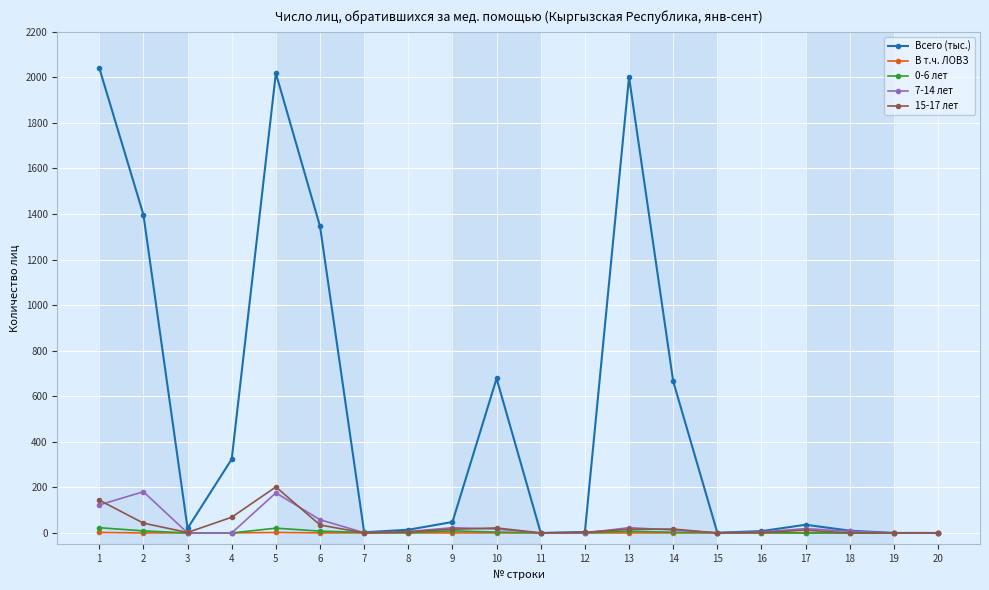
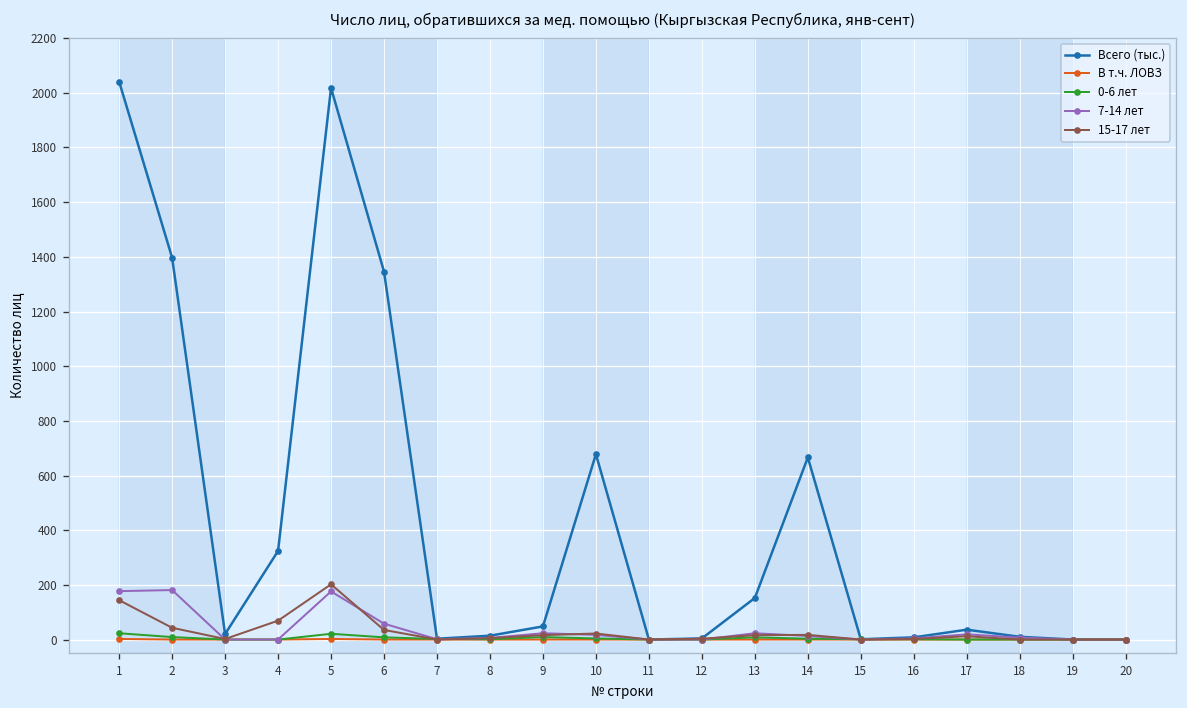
7-14 лет, 1: 120 -> 180
Всего (тыс.), 13: 2000 -> 150
